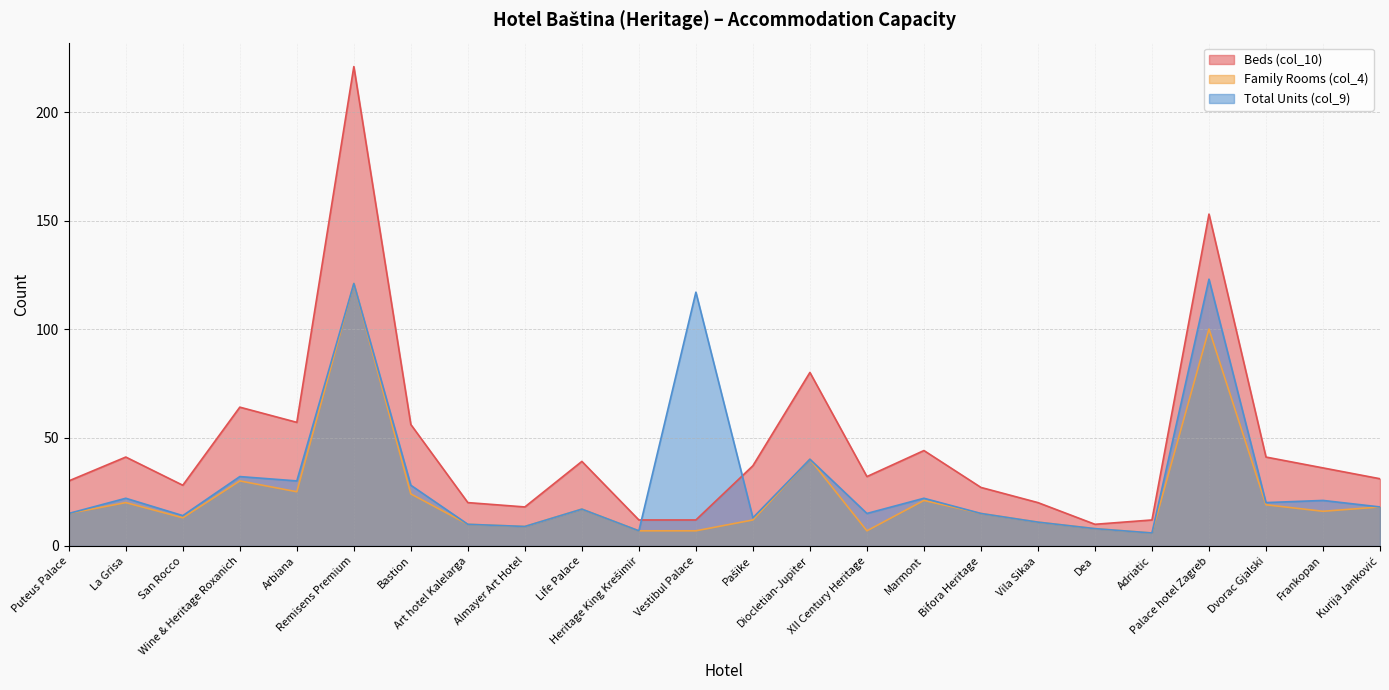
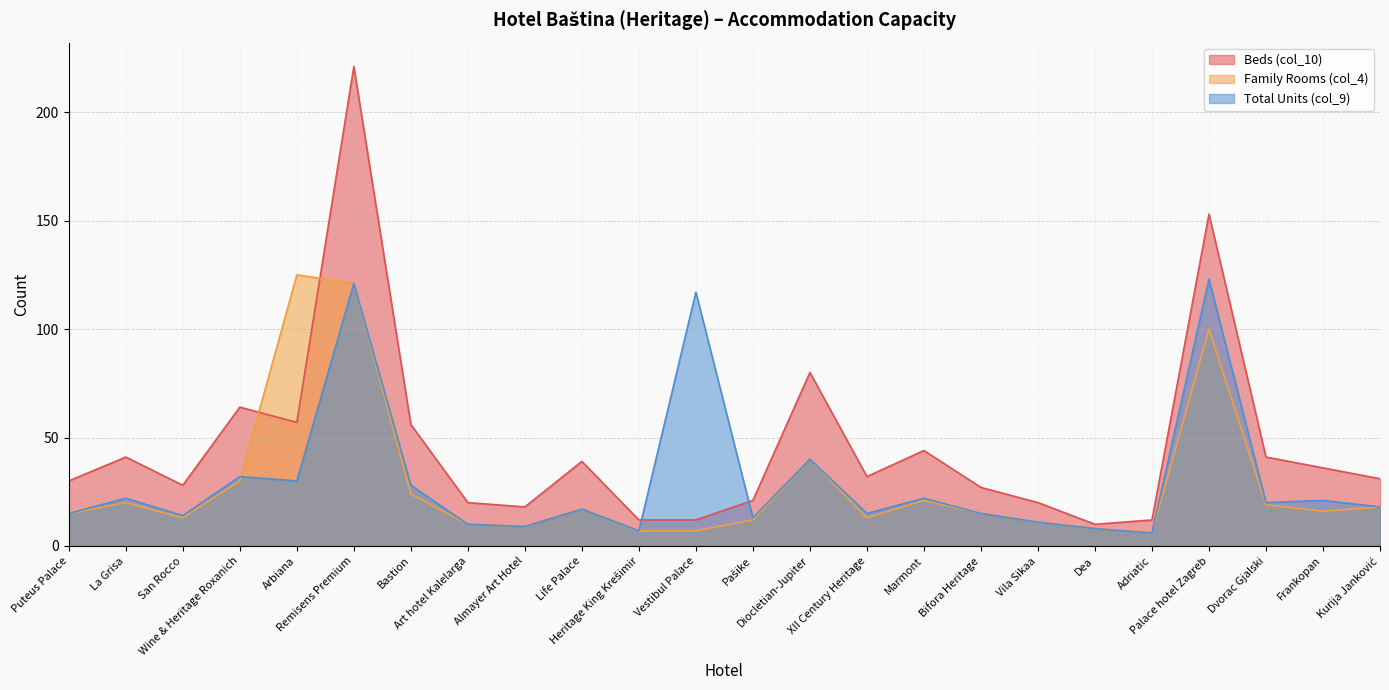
Family Rooms (col_4), Arbiana: 25 -> 125
Beds (col_10), Pašike: 37 -> 21
Family Rooms (col_4), XII Century Heritage: 7 -> 13
